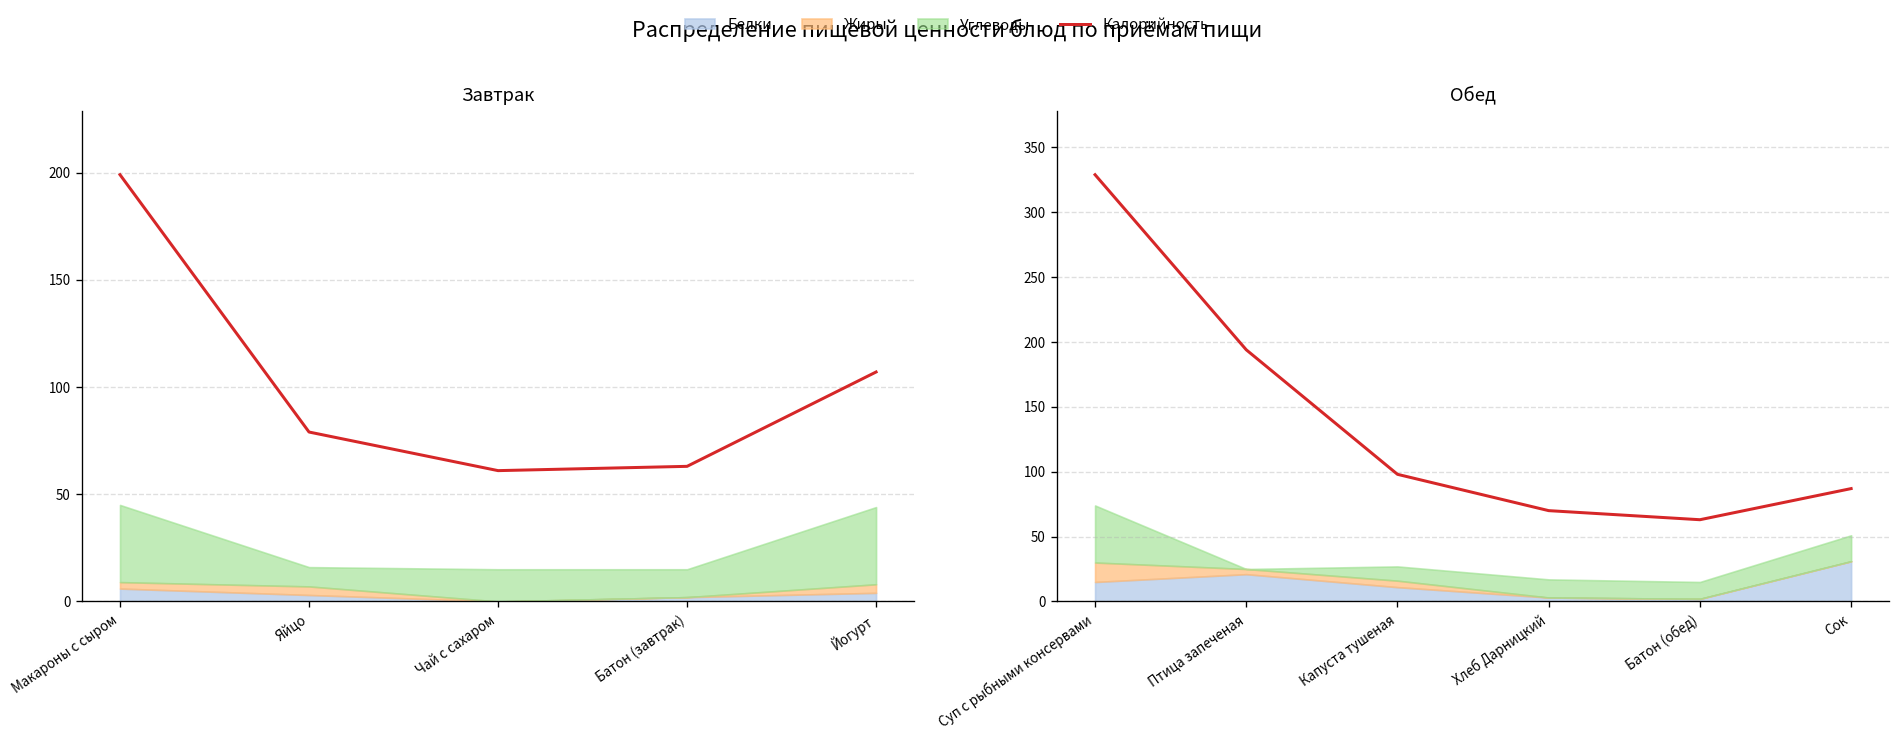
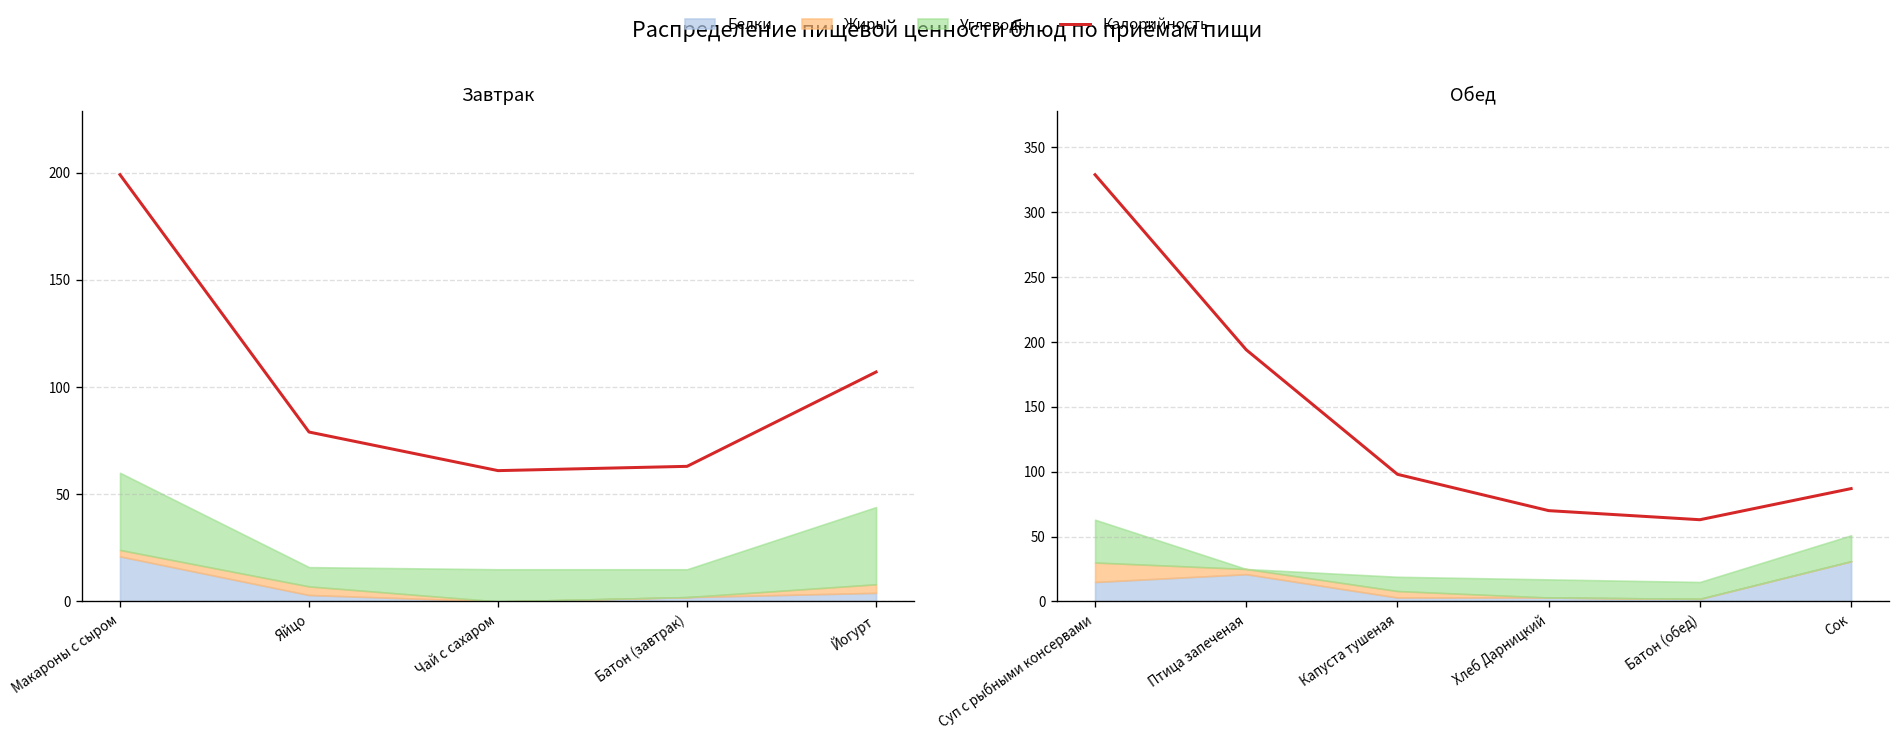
Завтрак, Белки, Макароны с сыром: 6 -> 21
Обед, Углеводы, Суп с рыбными консервами: 44 -> 33
Обед, Белки, Капуста тушеная: 11 -> 3
